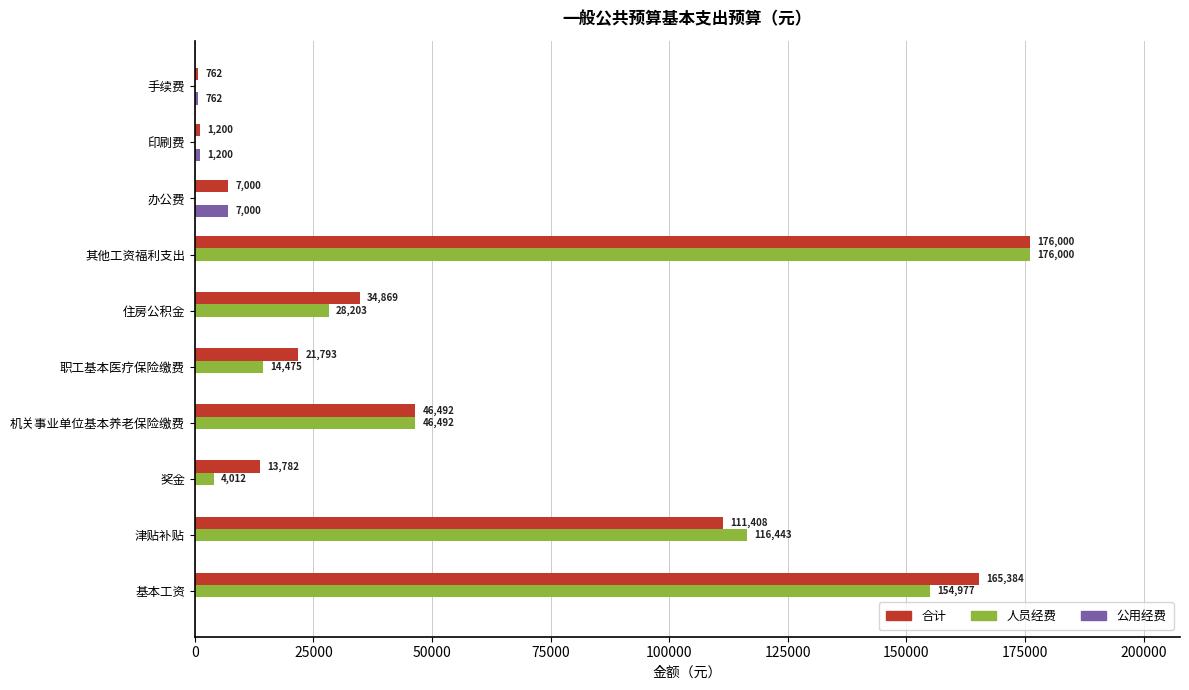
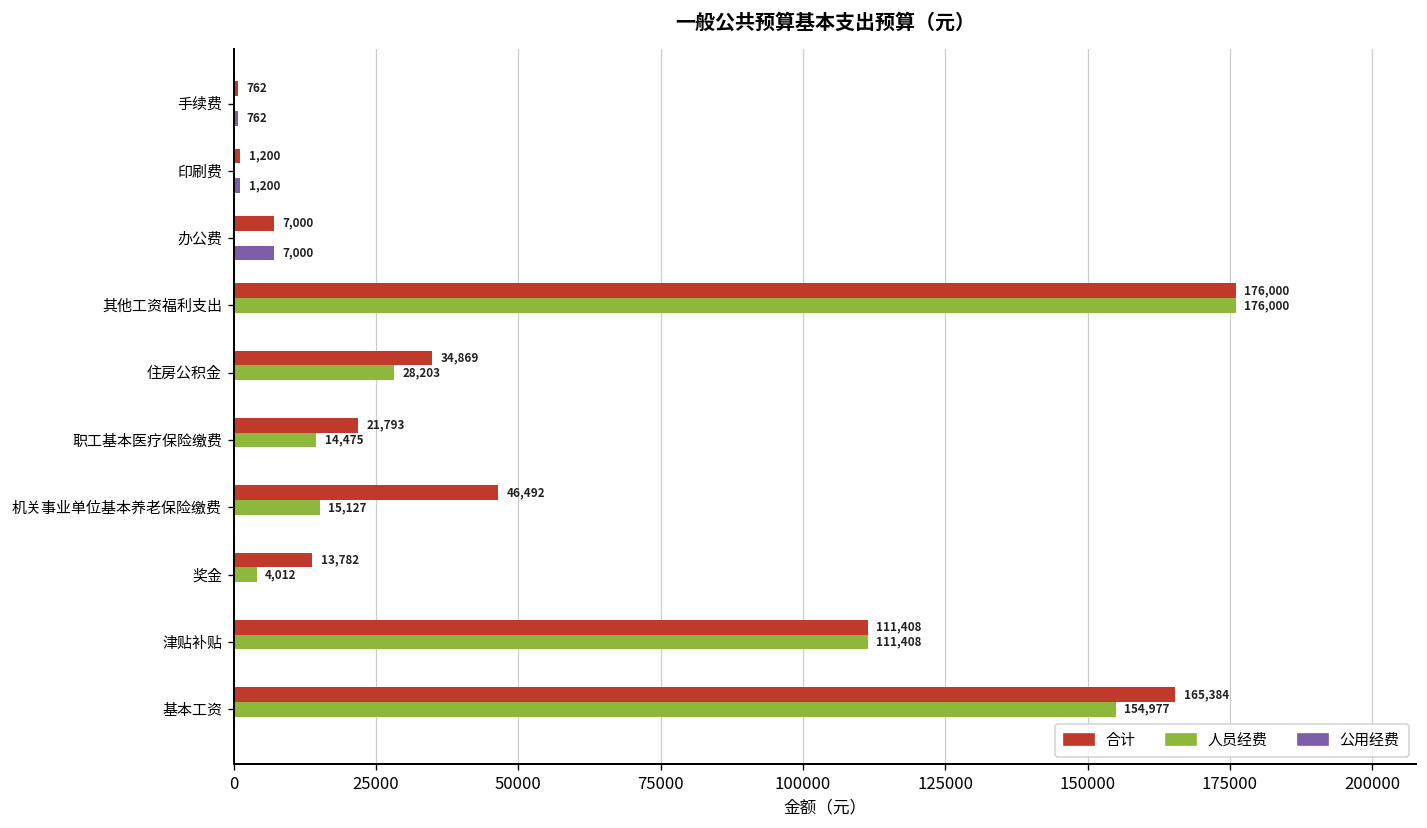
人员经费, 机关事业单位基本养老保险缴费: 46,492 -> 15,127
人员经费, 津贴补贴: 116,443 -> 111,408
